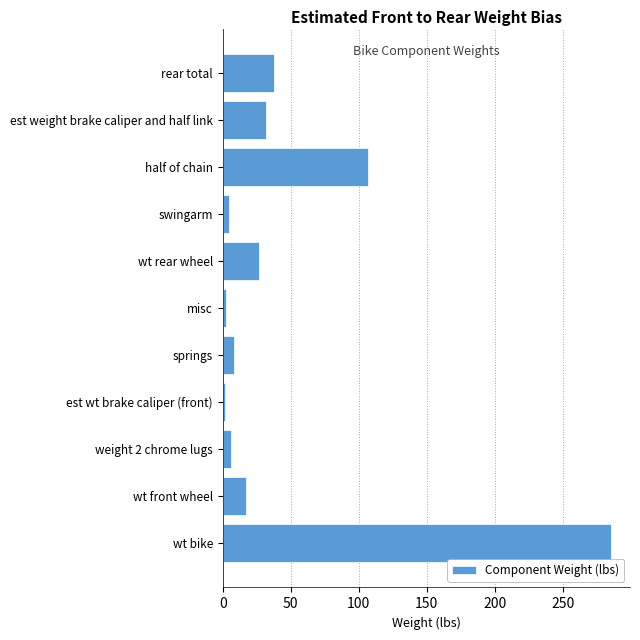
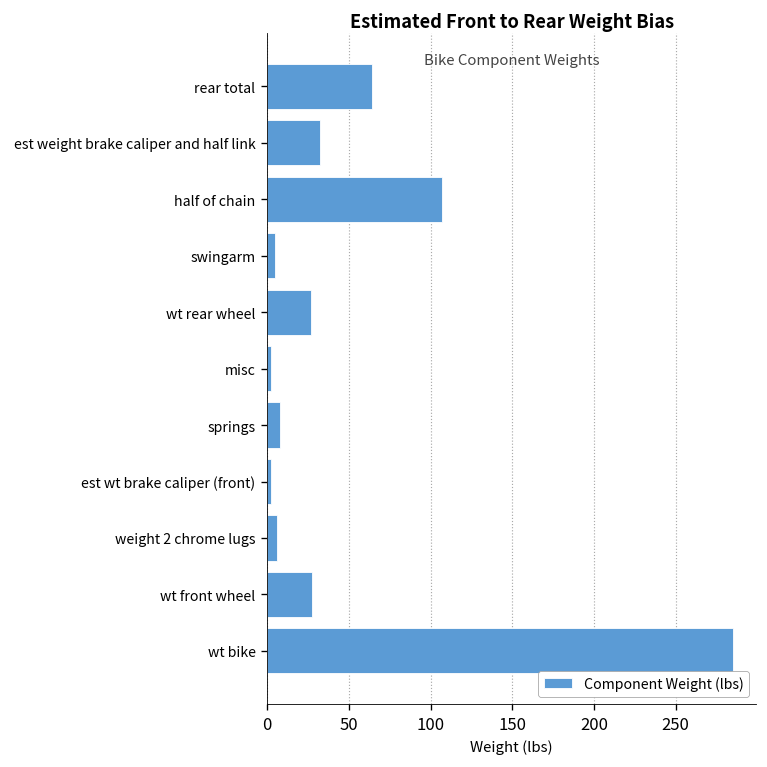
rear total: 38 -> 64
wt front wheel: 17 -> 27
